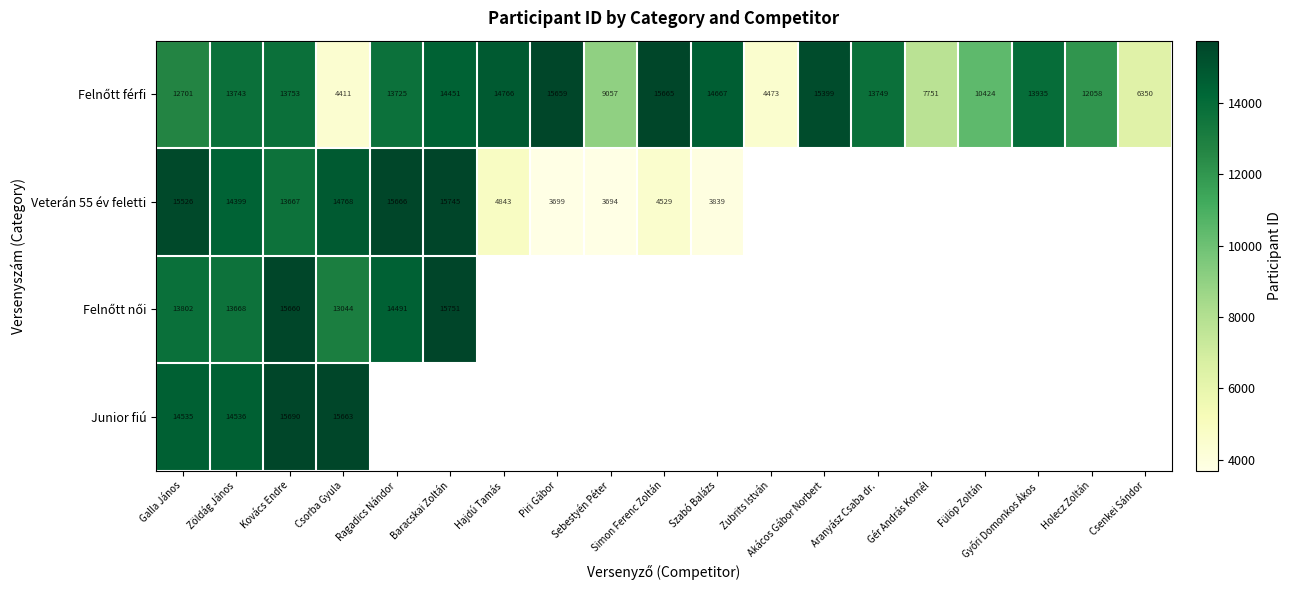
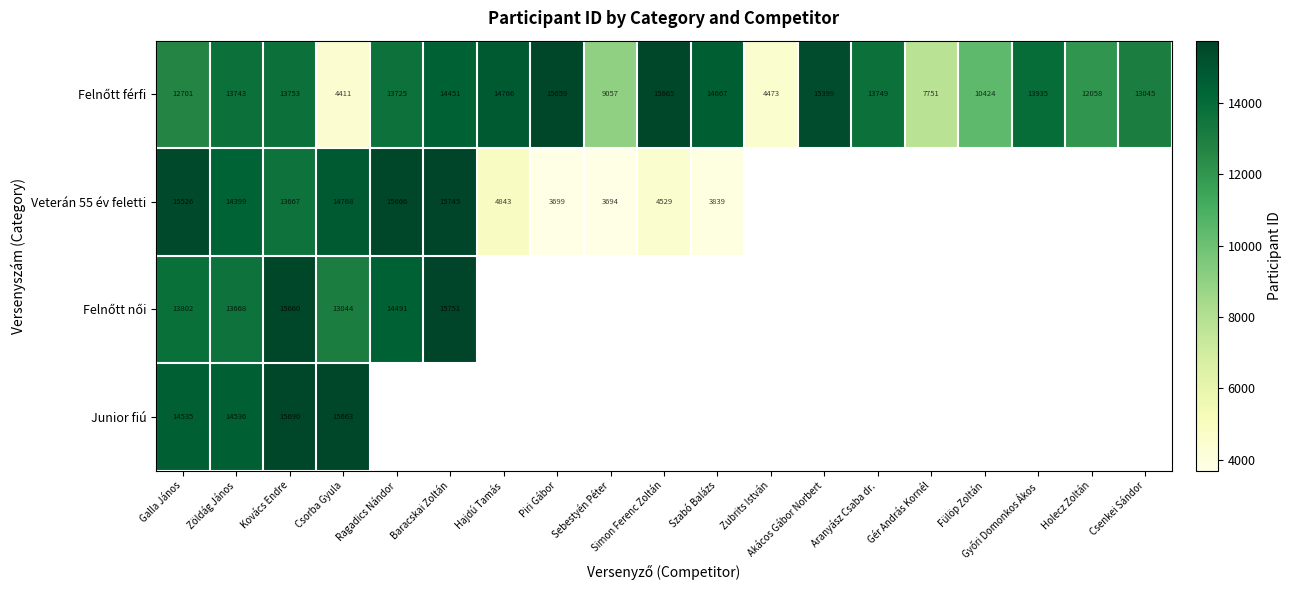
Felnőtt férfi, Csenkei Sándor: 6350 -> 13045
